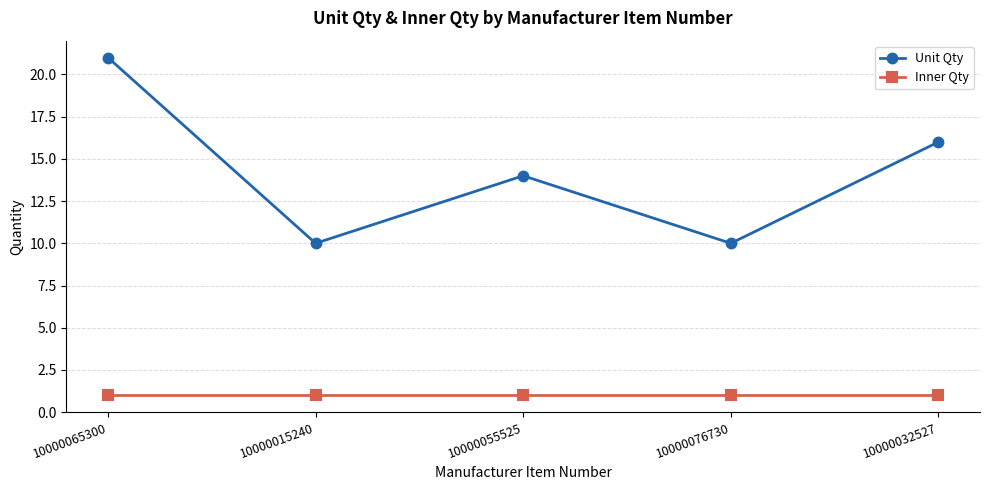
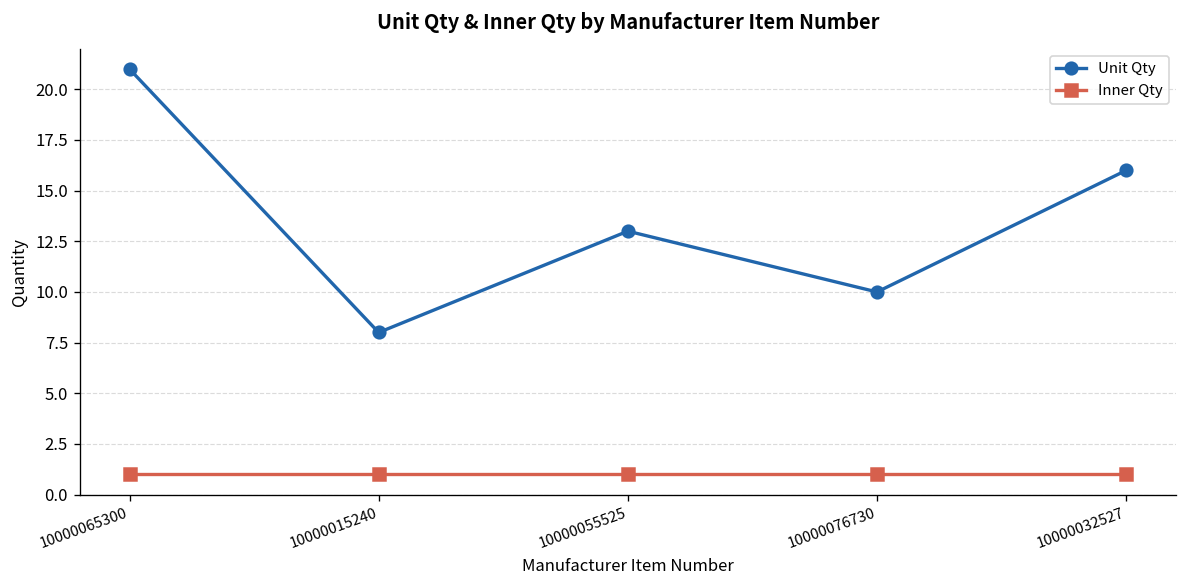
Unit Qty, 10000015240: 10 -> 8
Unit Qty, 10000055525: 14 -> 13
